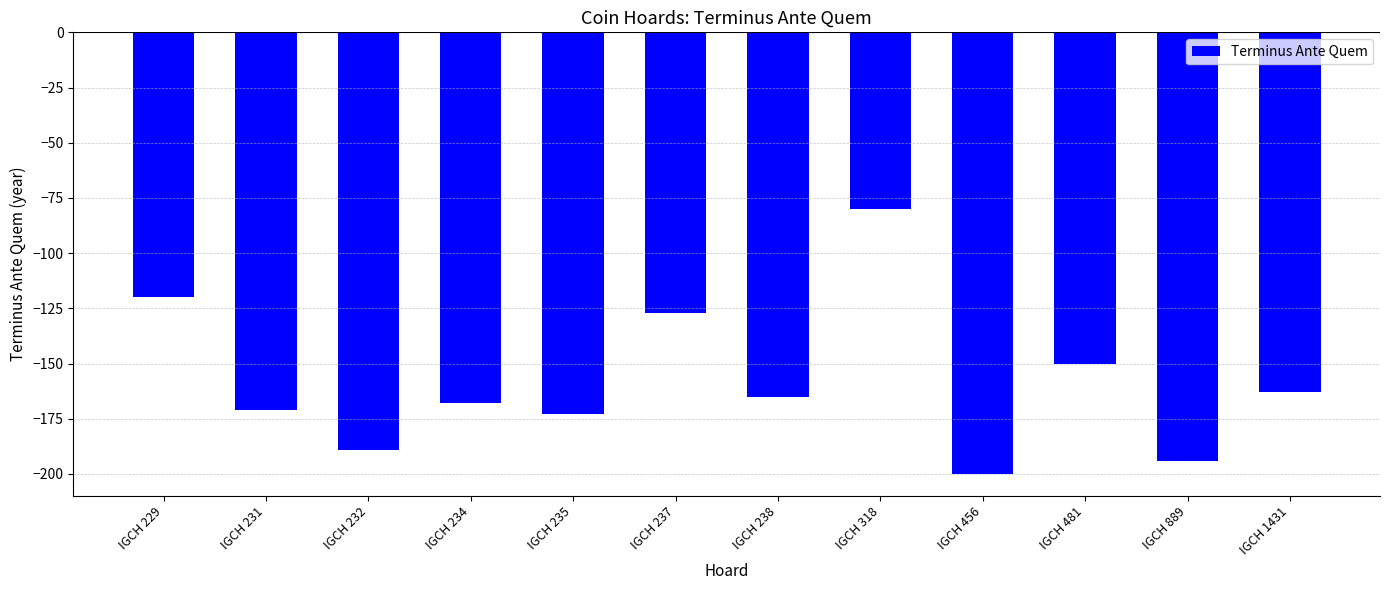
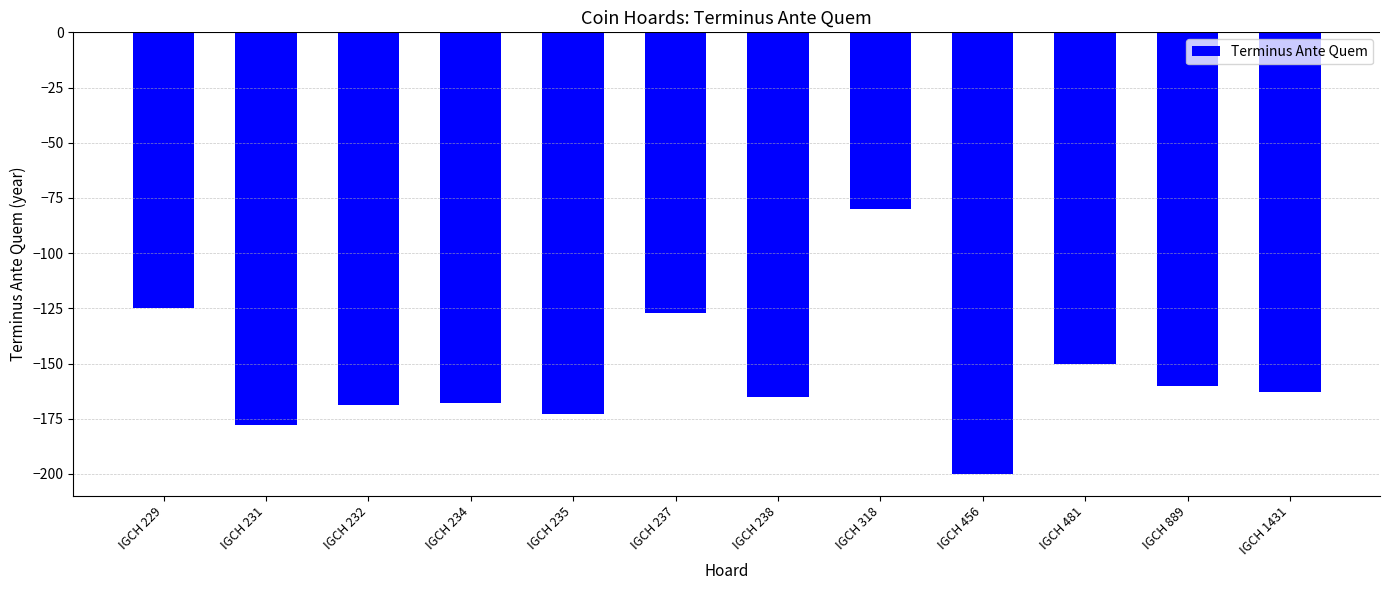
IGCH 229: -120 -> -125
IGCH 231: -171 -> -178
IGCH 232: -189 -> -169
IGCH 889: -194 -> -160
